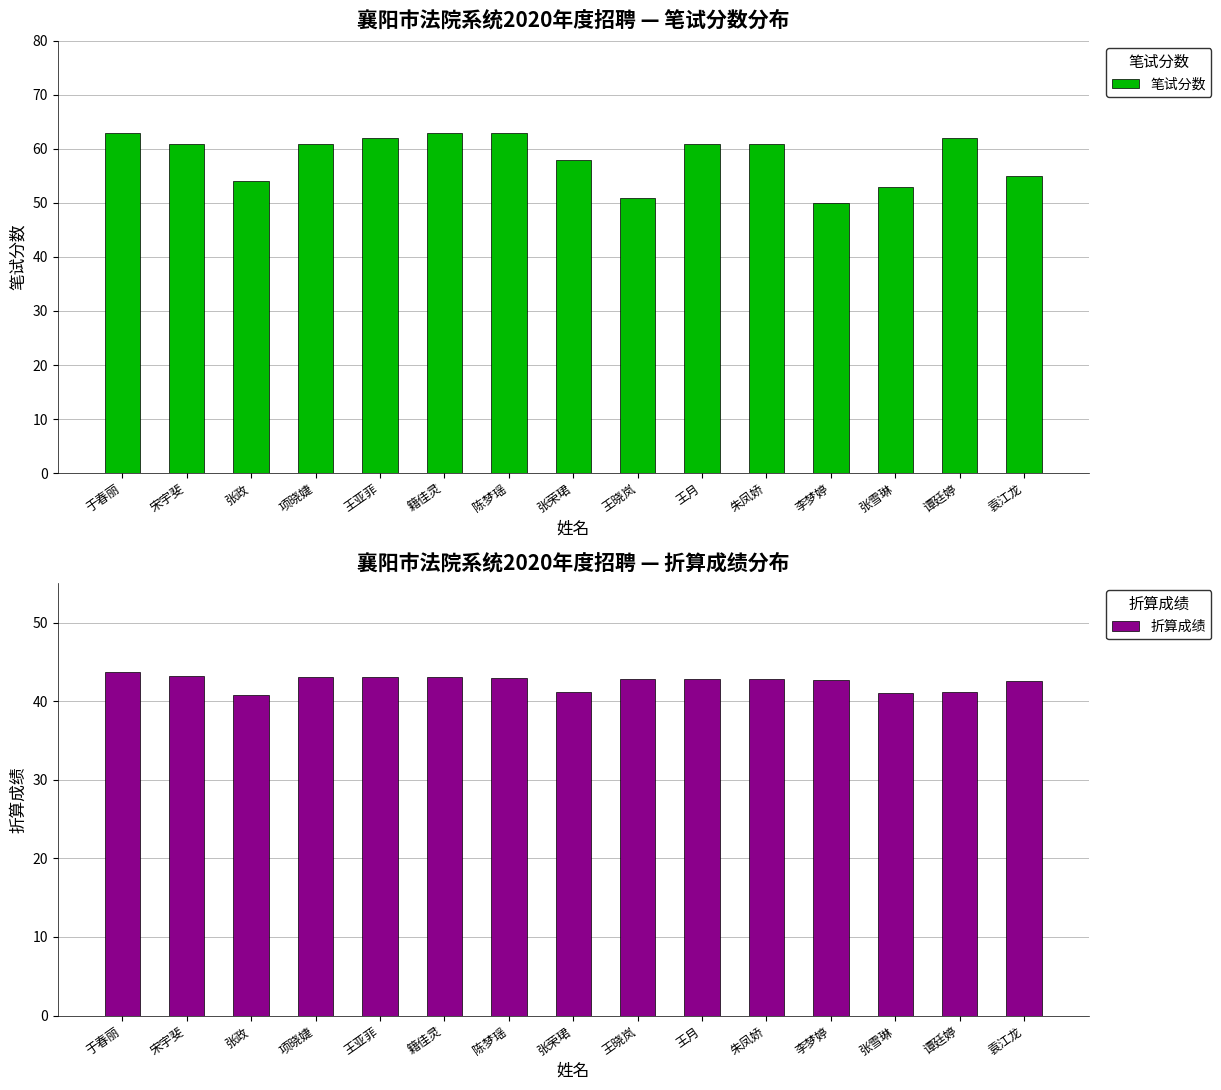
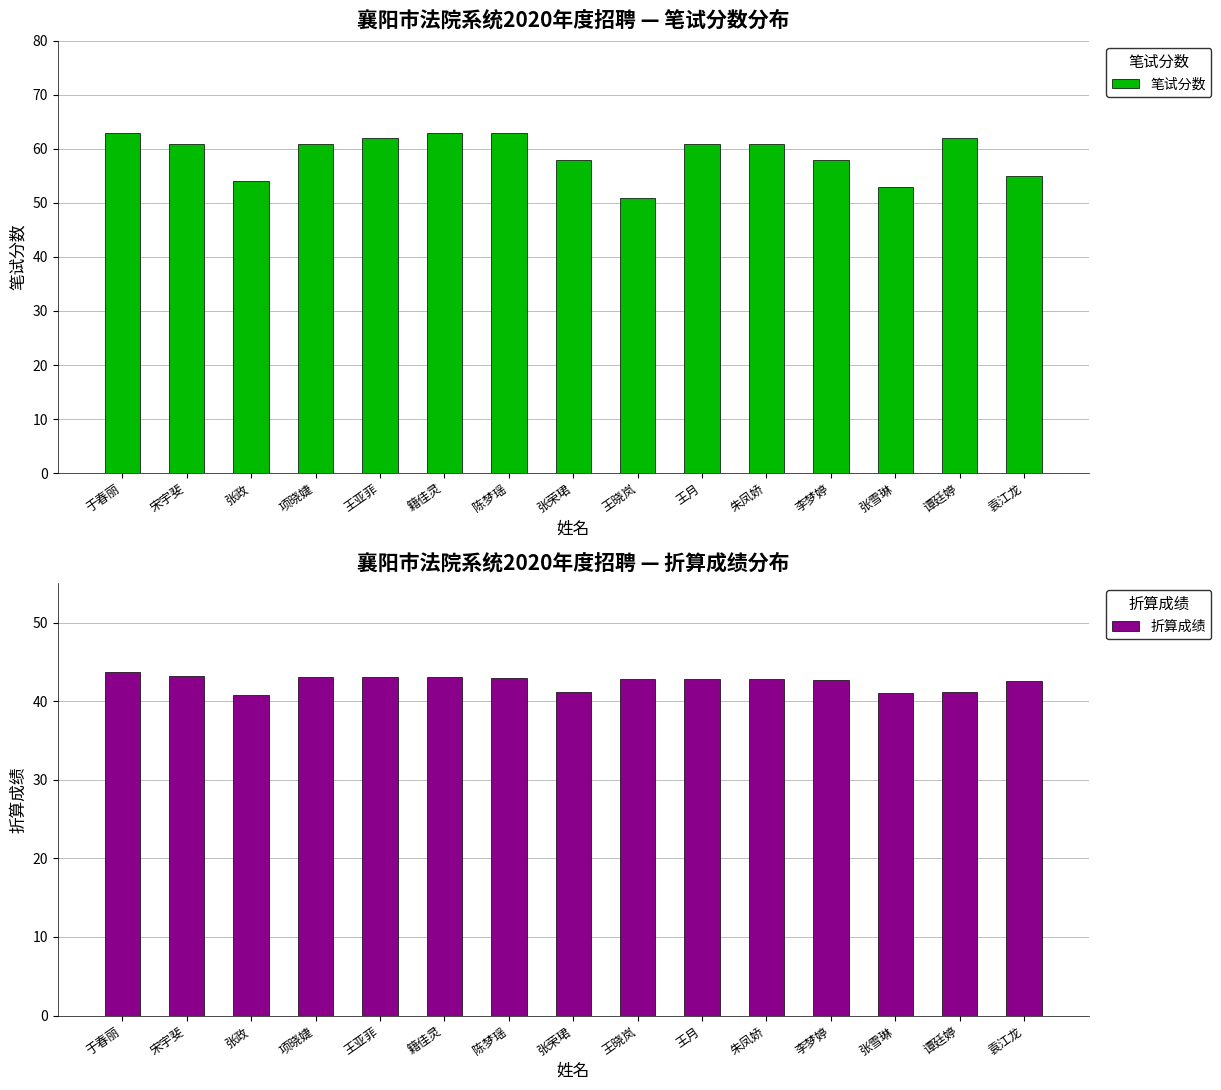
襄阳市法院系统2020年度招聘 — 笔试分数分布, 李梦婷: 50 -> 58
